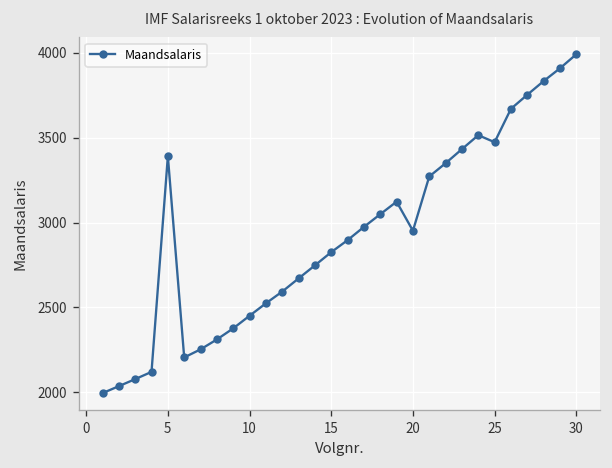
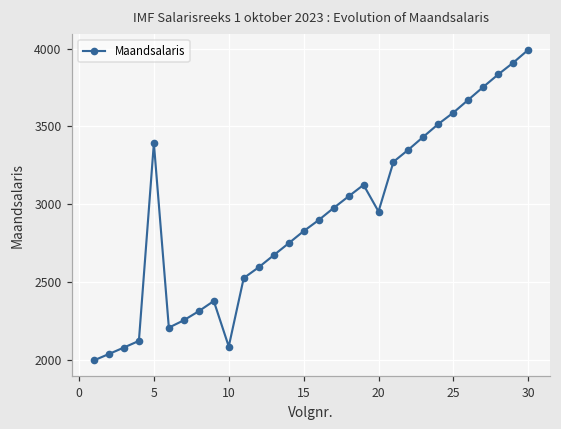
10: 2450 -> 2080
25: 3470 -> 3590
